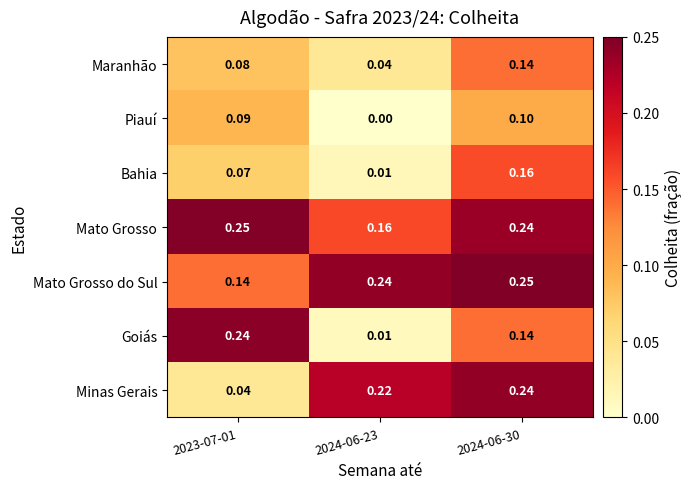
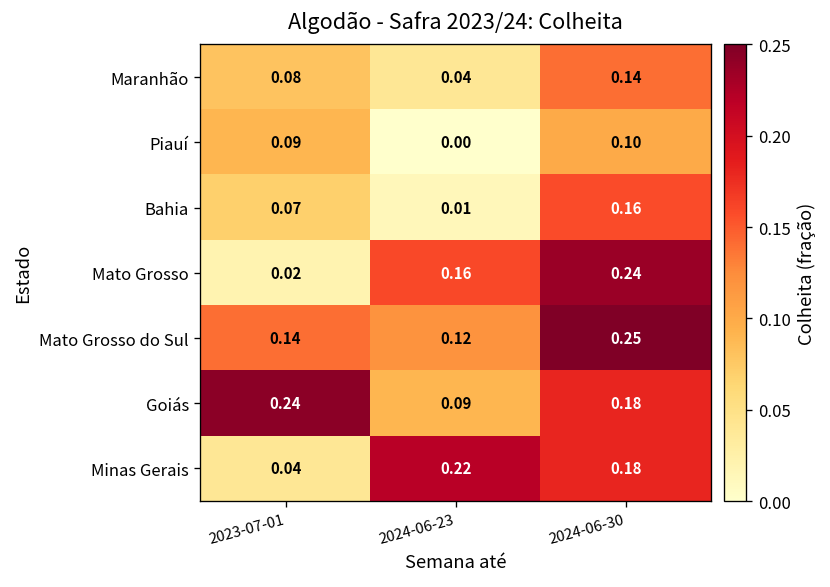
Mato Grosso, 2023-07-01: 0.25 -> 0.02
Mato Grosso do Sul, 2024-06-23: 0.24 -> 0.12
Goiás, 2024-06-23: 0.01 -> 0.09
Goiás, 2024-06-30: 0.14 -> 0.18
Minas Gerais, 2024-06-30: 0.24 -> 0.18
